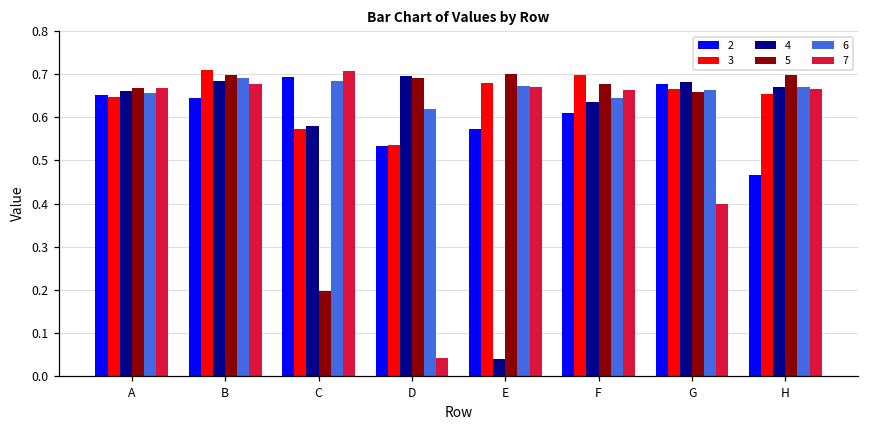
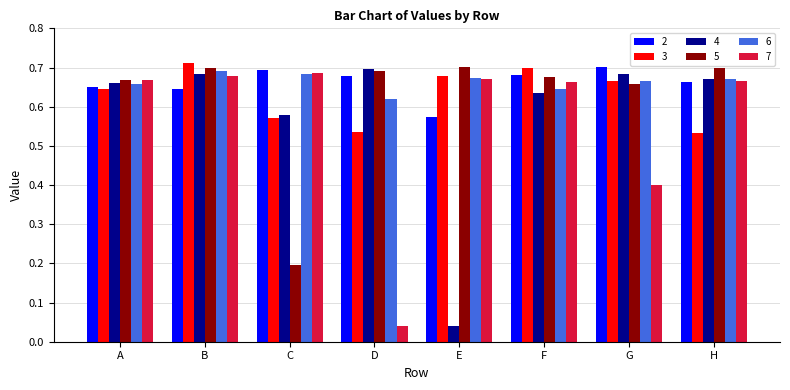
7, C: 0.71 -> 0.69
2, D: 0.53 -> 0.68
2, F: 0.61 -> 0.68
2, G: 0.68 -> 0.70
2, H: 0.47 -> 0.66
3, H: 0.65 -> 0.53
